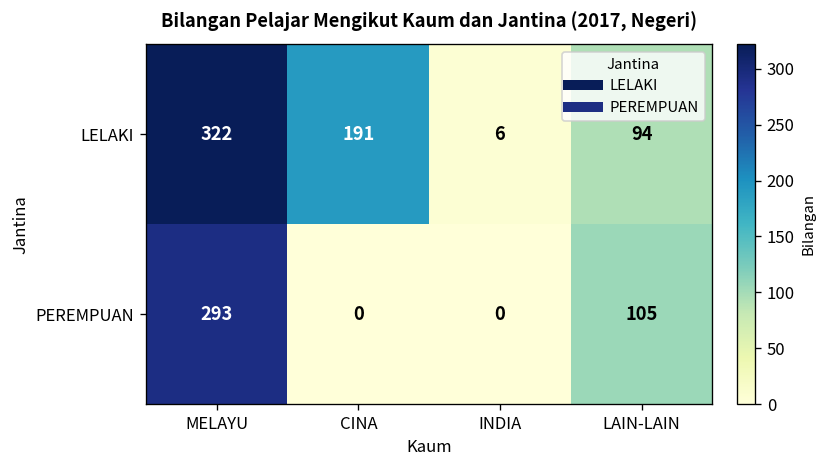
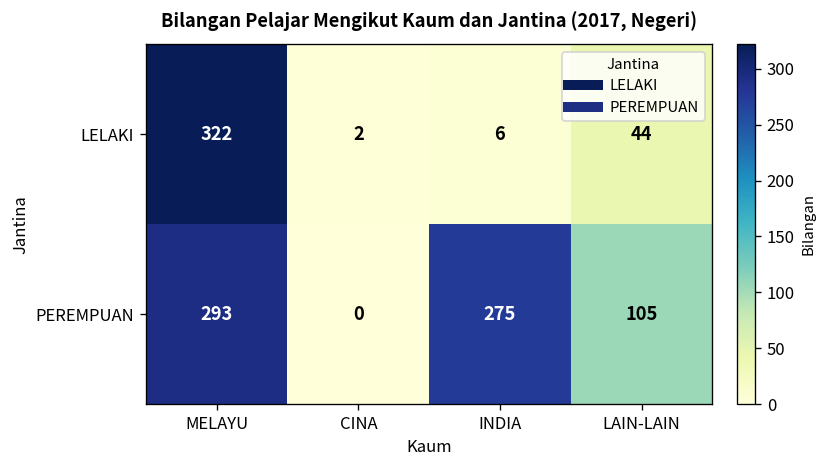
LELAKI, CINA: 191 -> 2
LELAKI, LAIN-LAIN: 94 -> 44
PEREMPUAN, INDIA: 0 -> 275
